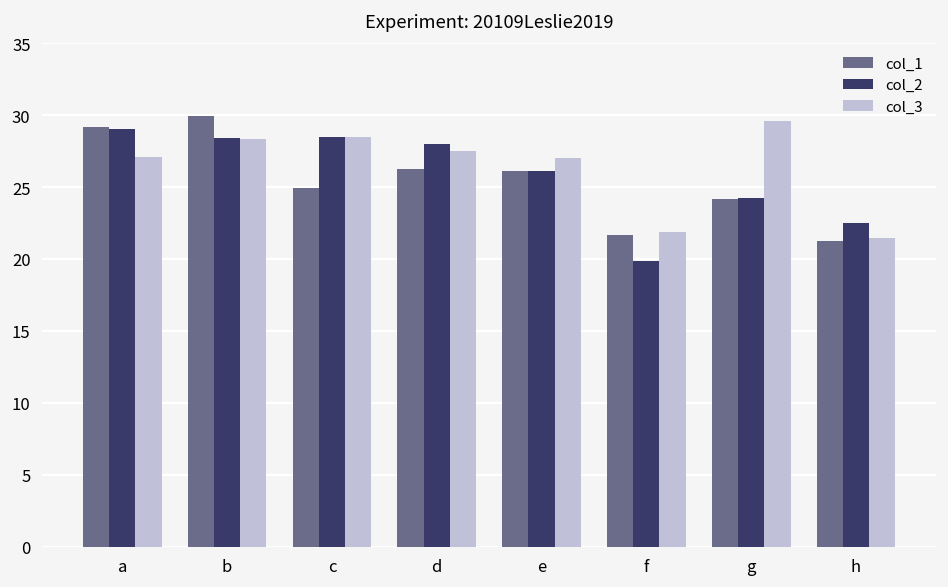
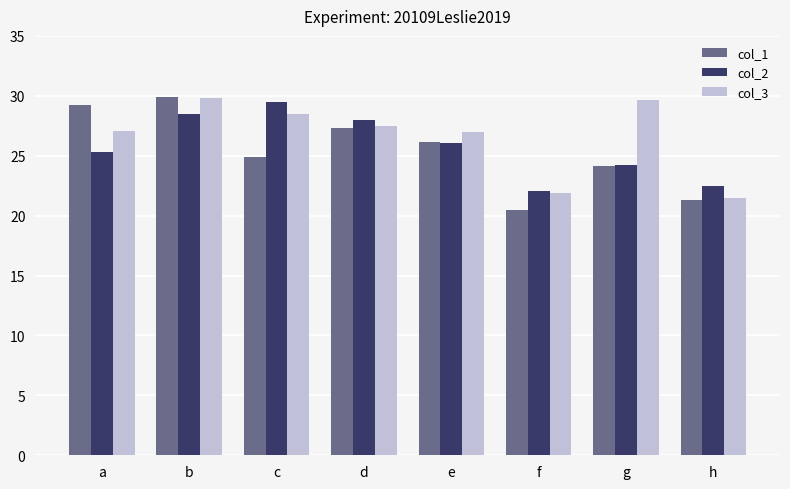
col_2, a: 29.0 -> 25.3
col_3, b: 28.3 -> 29.9
col_2, c: 28.5 -> 29.5
col_1, d: 26.3 -> 27.3
col_1, f: 21.7 -> 20.5
col_2, f: 19.9 -> 22.0
